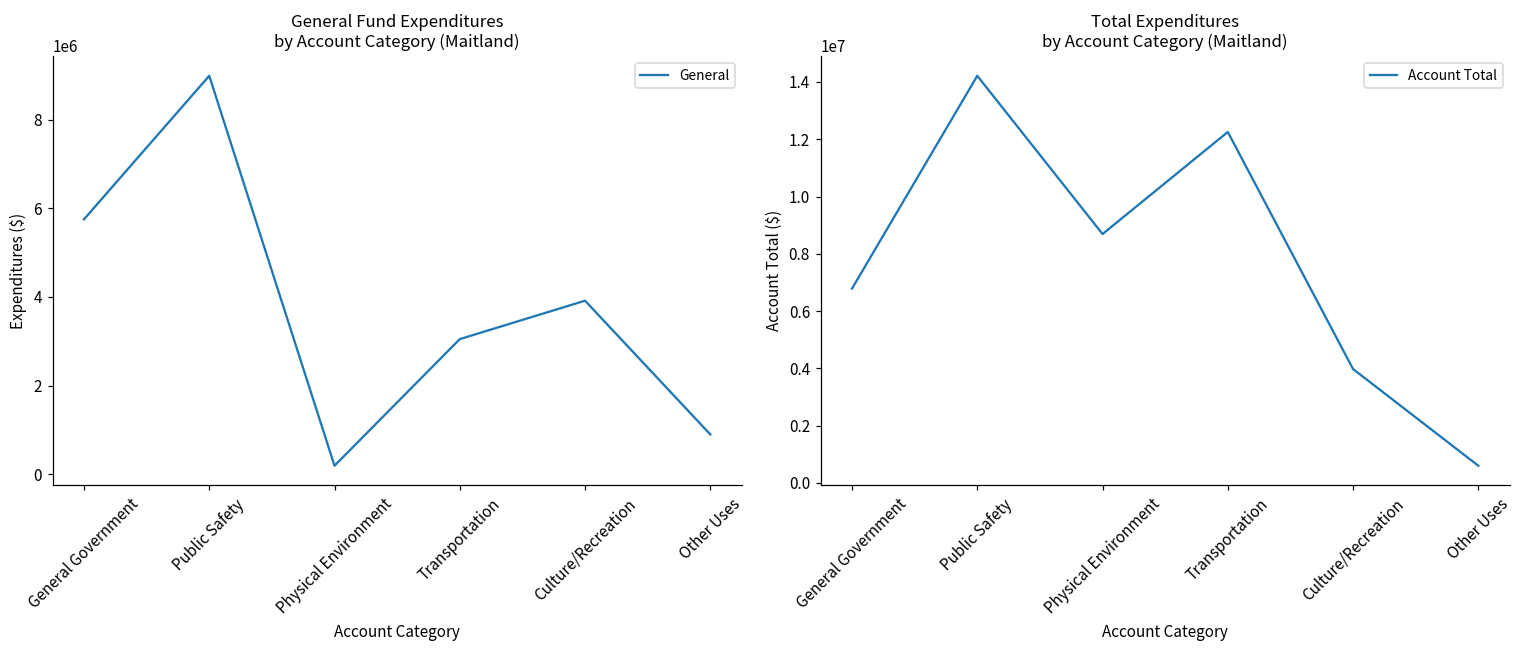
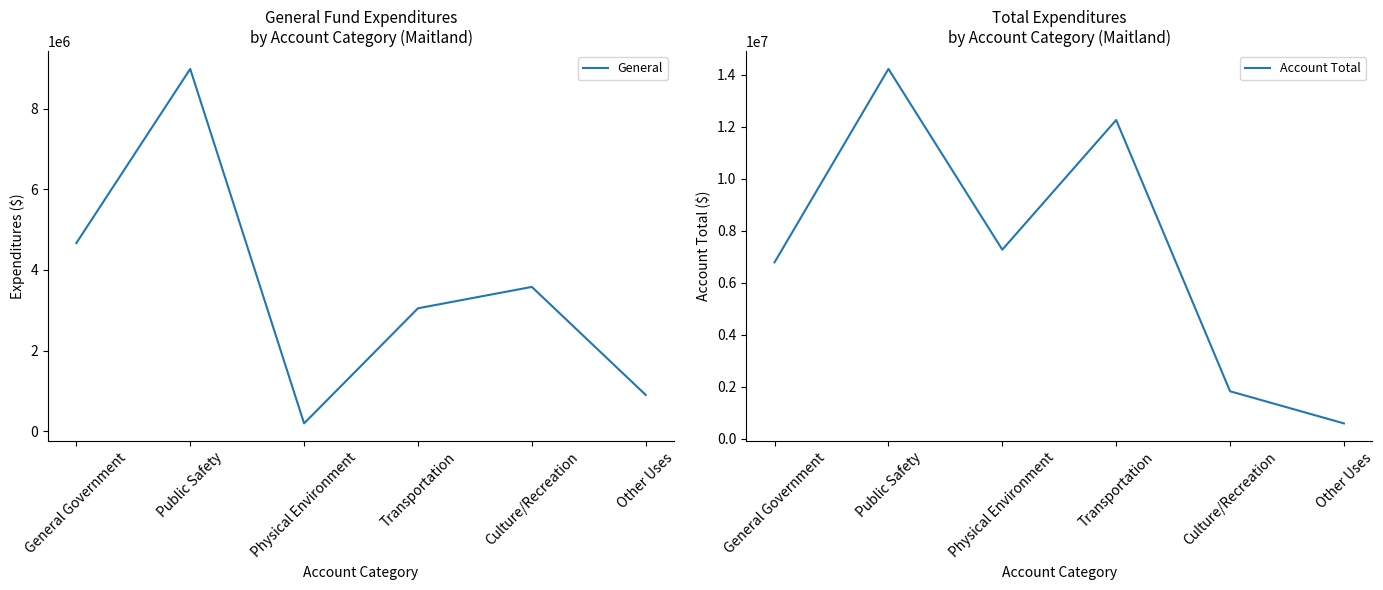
General Fund Expenditures by Account Category (Maitland), General Government: 5800000 -> 4700000
General Fund Expenditures by Account Category (Maitland), Culture/Recreation: 3900000 -> 3600000
Total Expenditures by Account Category (Maitland), Physical Environment: 8700000 -> 7300000
Total Expenditures by Account Category (Maitland), Culture/Recreation: 4000000 -> 1800000
